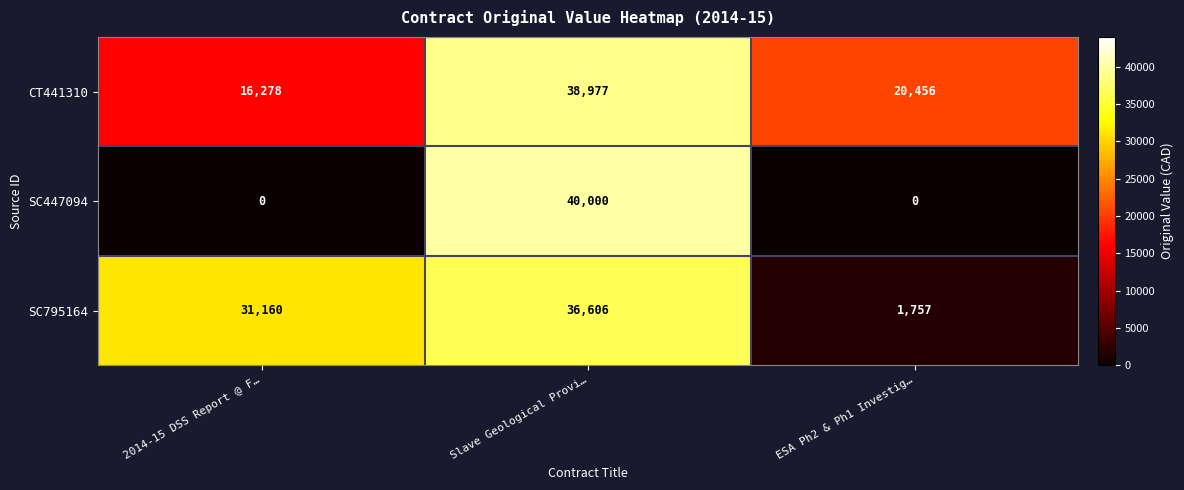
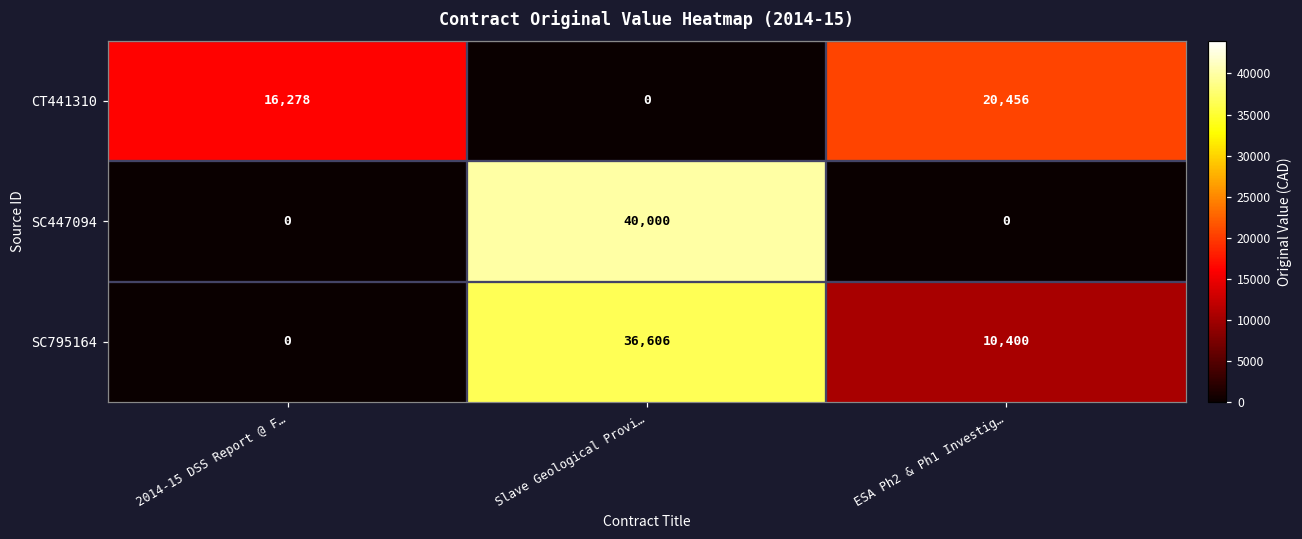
CT441310, Slave Geological Provi…: 38,977 -> 0
SC795164, 2014-15 DSS Report @ F…: 31,160 -> 0
SC795164, ESA Ph2 & Ph1 Investig…: 1,757 -> 10,400
